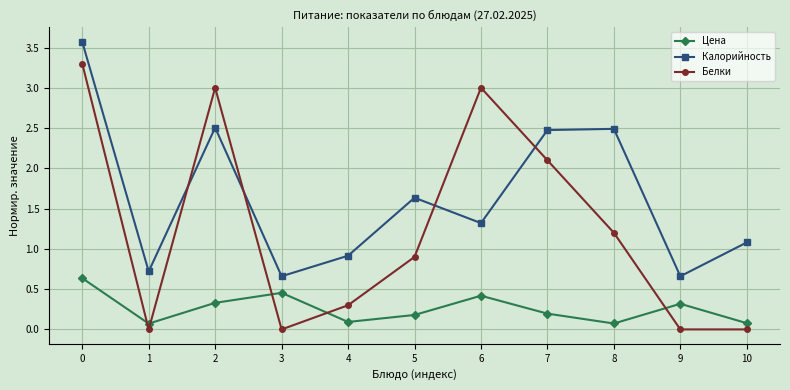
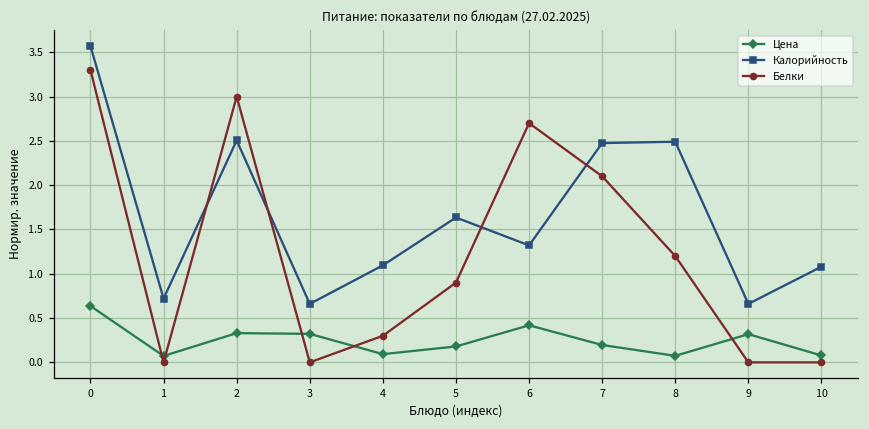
Цена, 3: 0.5 -> 0.3
Калорийность, 4: 0.9 -> 1.1
Белки, 6: 3.0 -> 2.7
